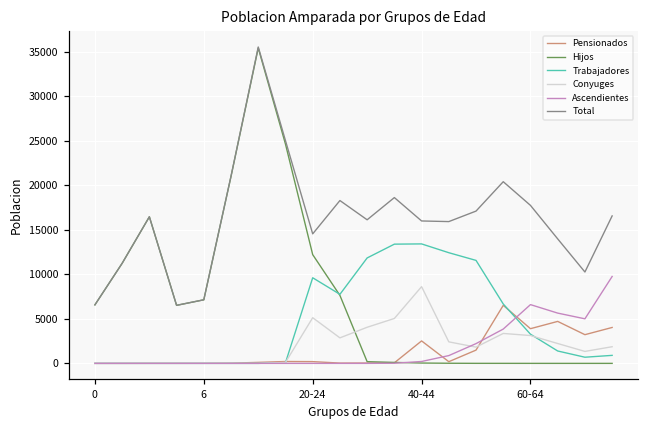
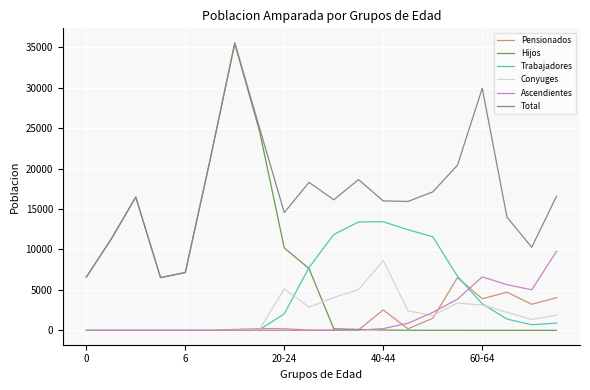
Hijos, 20-24: 12000 -> 10000
Trabajadores, 20-24: 10000 -> 2000
Total, 60-64: 18000 -> 30000
